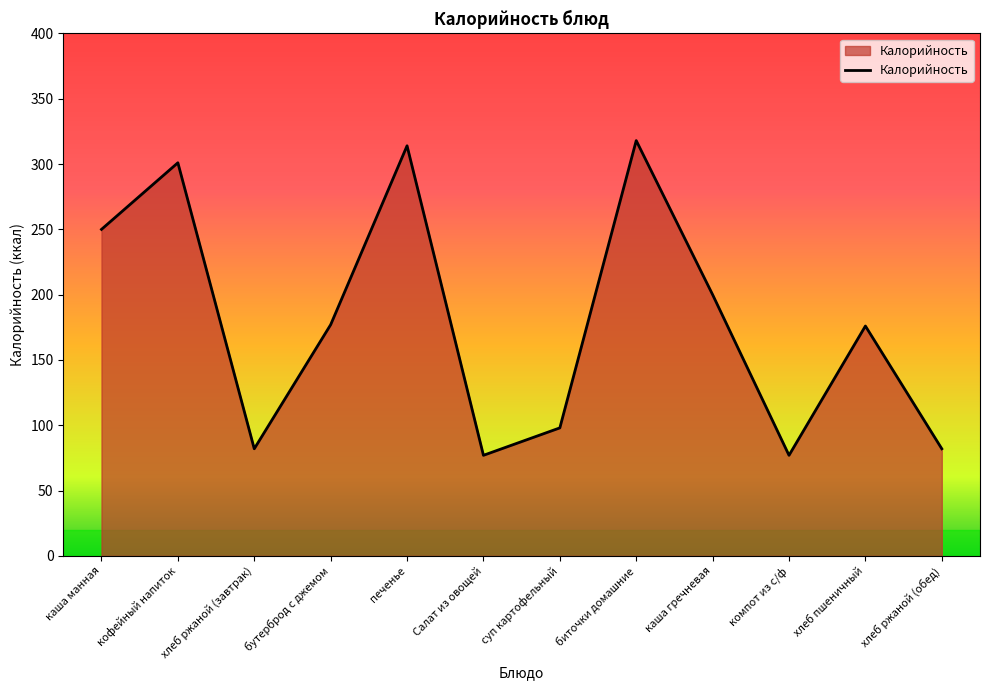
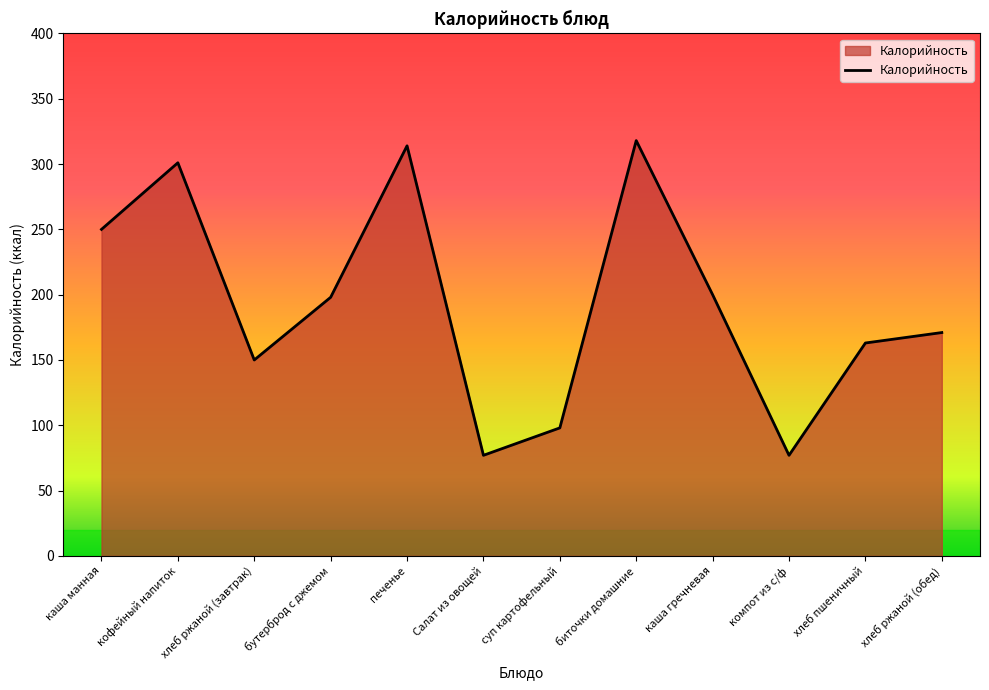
хлеб ржаной (завтрак): 82 -> 150
бутерброд с джемом: 177 -> 198
хлеб пшеничный: 176 -> 163
хлеб ржаной (обед): 82 -> 171
